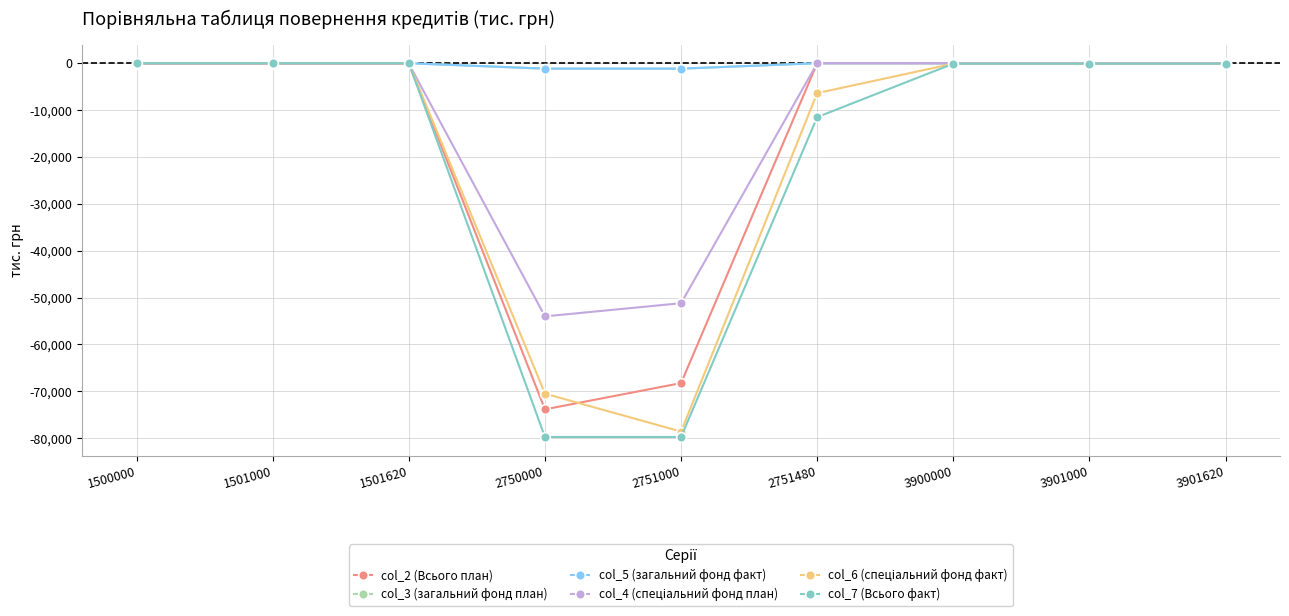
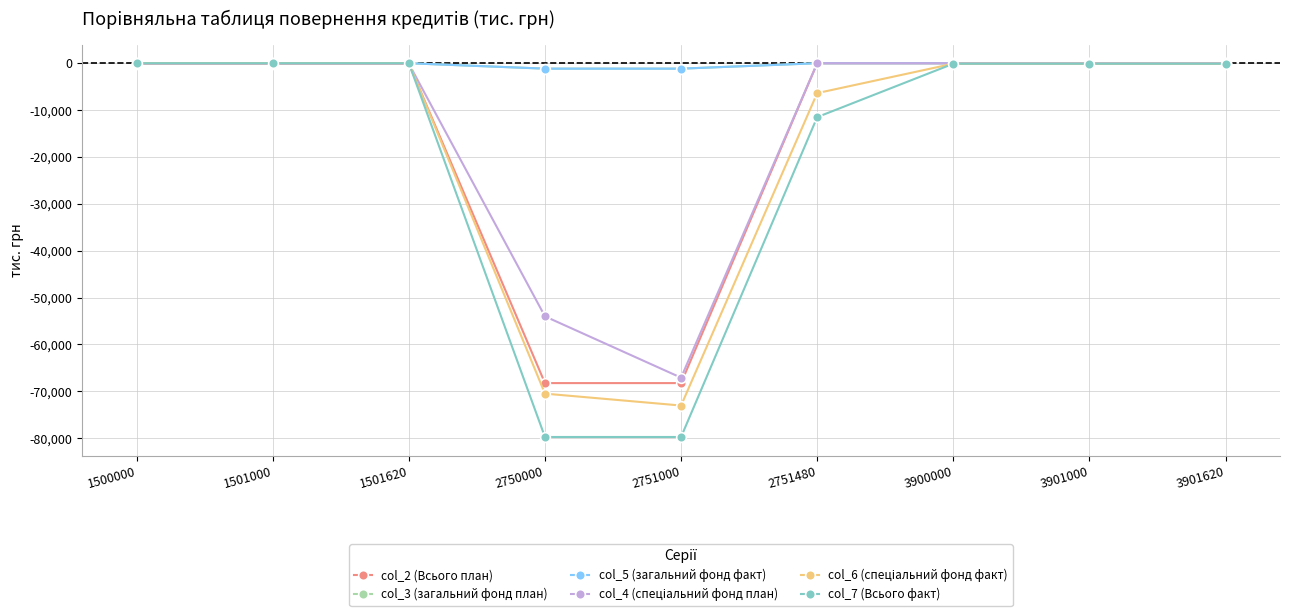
col_2 (Всього план), 2750000: -74,000 -> -68,000
col_4 (спеціальний фонд план), 2751000: -51,000 -> -67,000
col_6 (спеціальний фонд факт), 2751000: -79,000 -> -73,000
